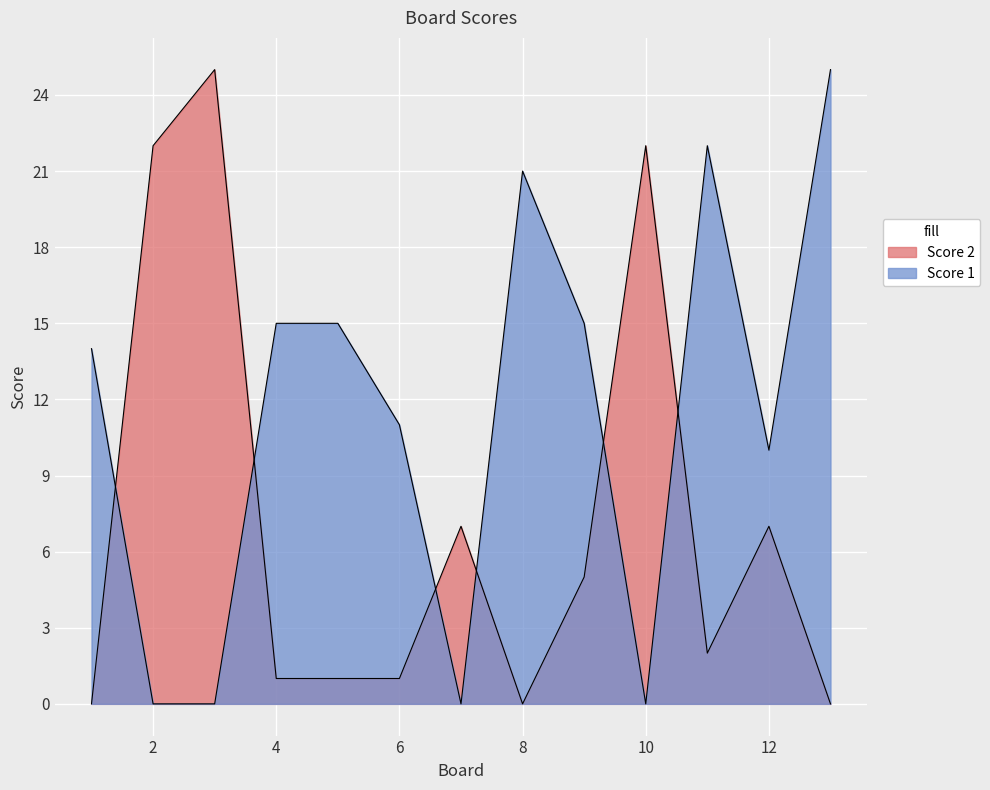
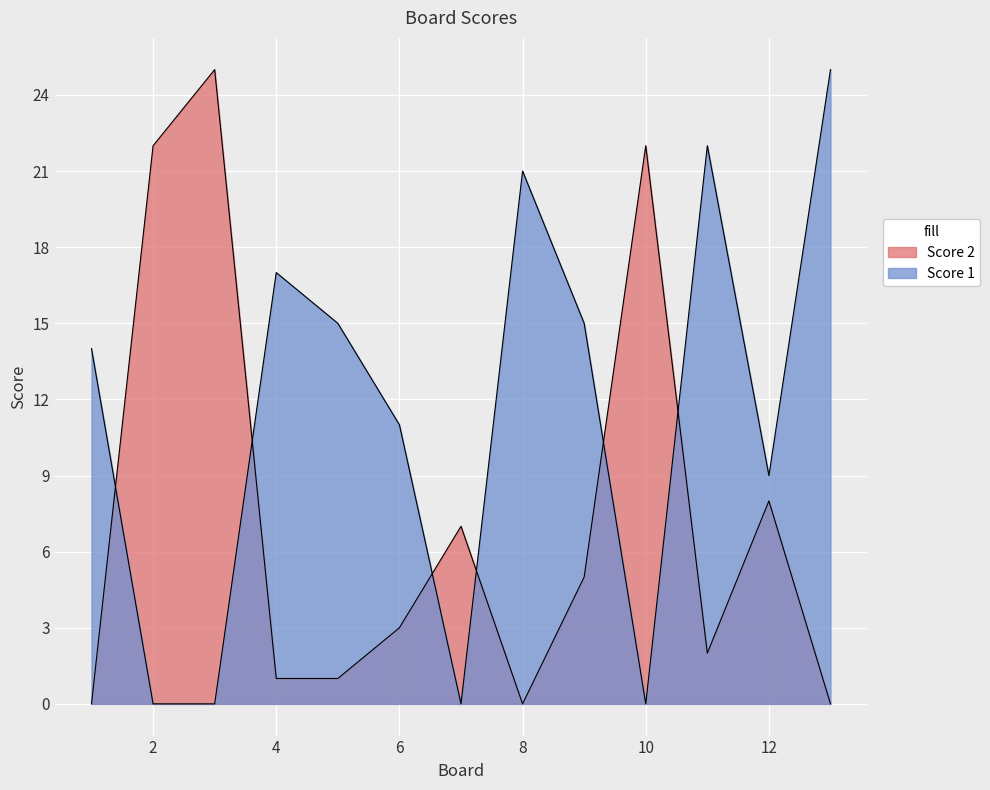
Score 1, 4: 15 -> 17
Score 2, 6: 1 -> 3
Score 2, 12: 7 -> 8
Score 1, 12: 10 -> 9
